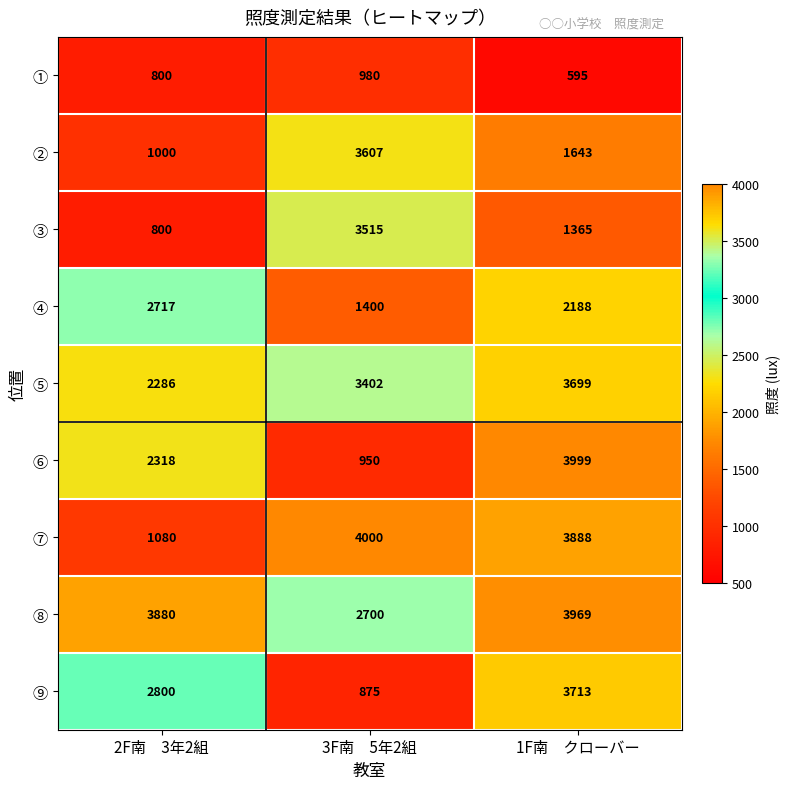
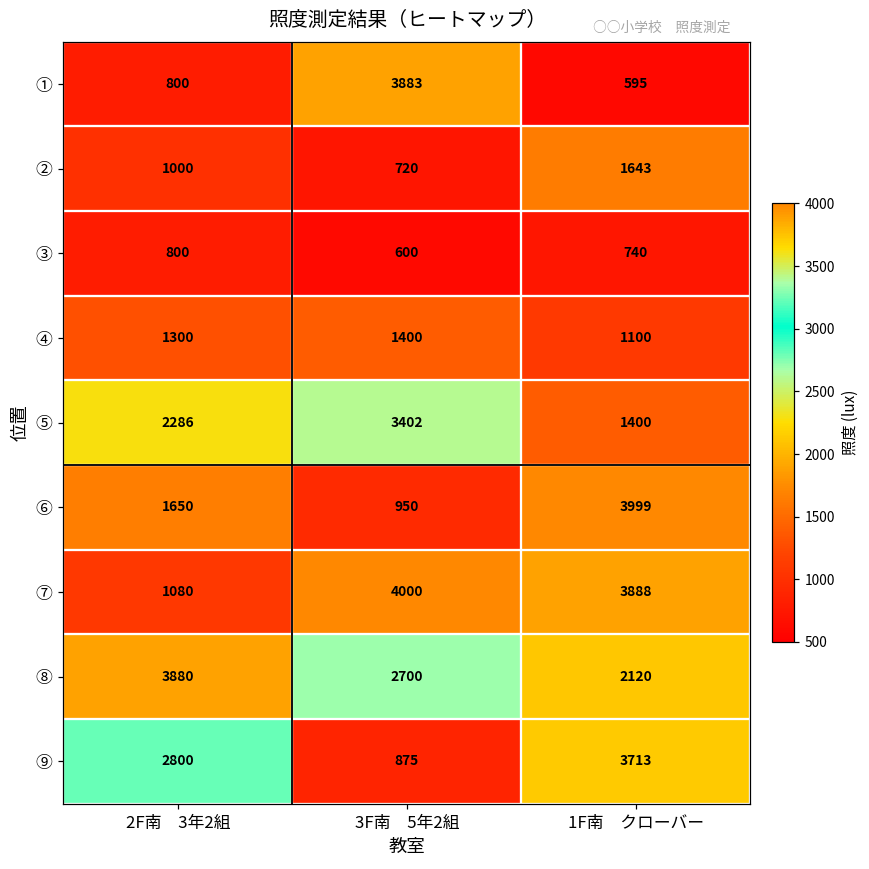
①, 3F南 5年2組: 980 -> 3883
②, 3F南 5年2組: 3607 -> 720
③, 3F南 5年2組: 3515 -> 600
③, 1F南 クローバー: 1365 -> 740
④, 2F南 3年2組: 2717 -> 1300
④, 1F南 クローバー: 2188 -> 1100
⑤, 1F南 クローバー: 3699 -> 1400
⑥, 2F南 3年2組: 2318 -> 1650
⑧, 1F南 クローバー: 3969 -> 2120
